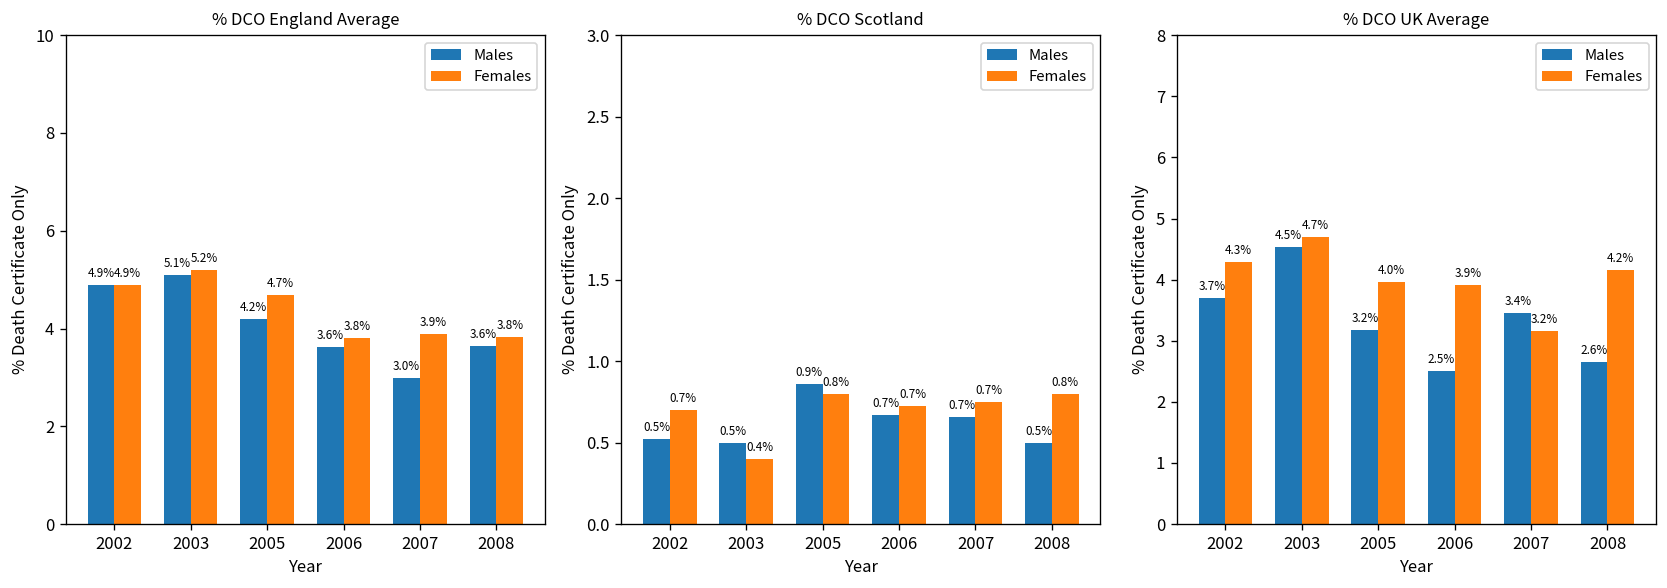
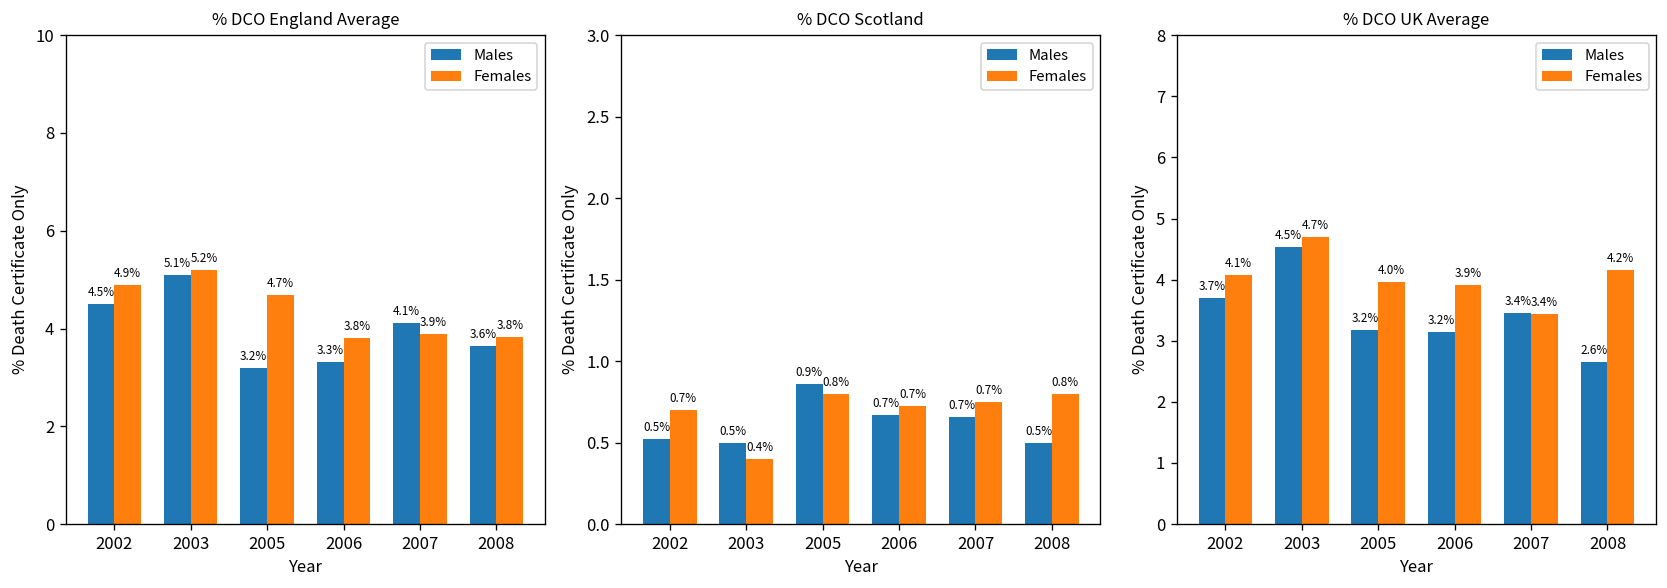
% DCO England Average, Males, 2002: 4.9% -> 4.5%
% DCO England Average, Males, 2005: 4.2% -> 3.2%
% DCO England Average, Males, 2006: 3.6% -> 3.3%
% DCO England Average, Males, 2007: 3.0% -> 4.1%
% DCO UK Average, Females, 2002: 4.3% -> 4.1%
% DCO UK Average, Males, 2006: 2.5% -> 3.2%
% DCO UK Average, Females, 2007: 3.2% -> 3.4%
